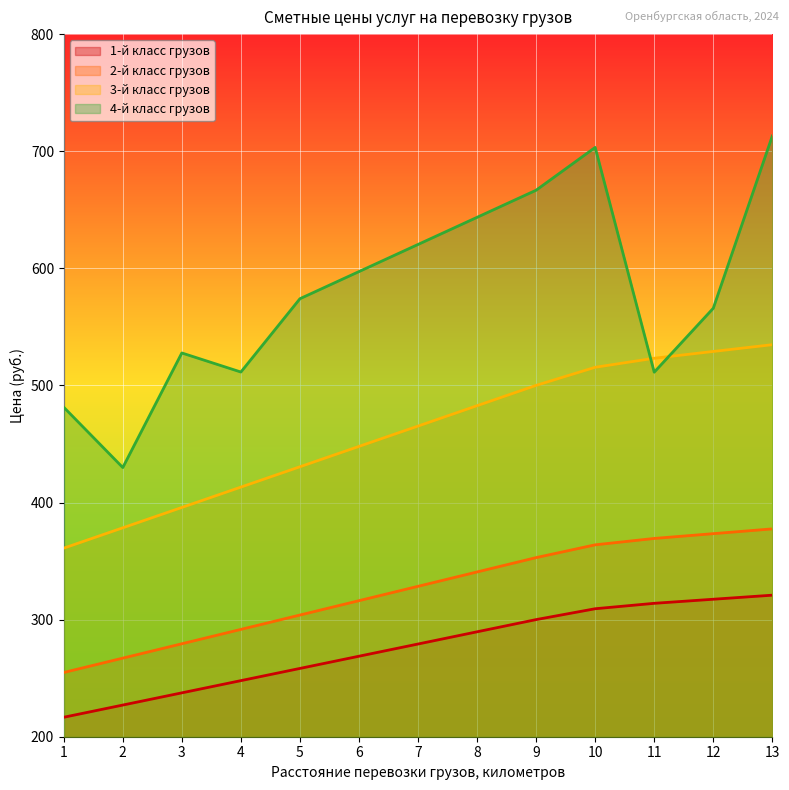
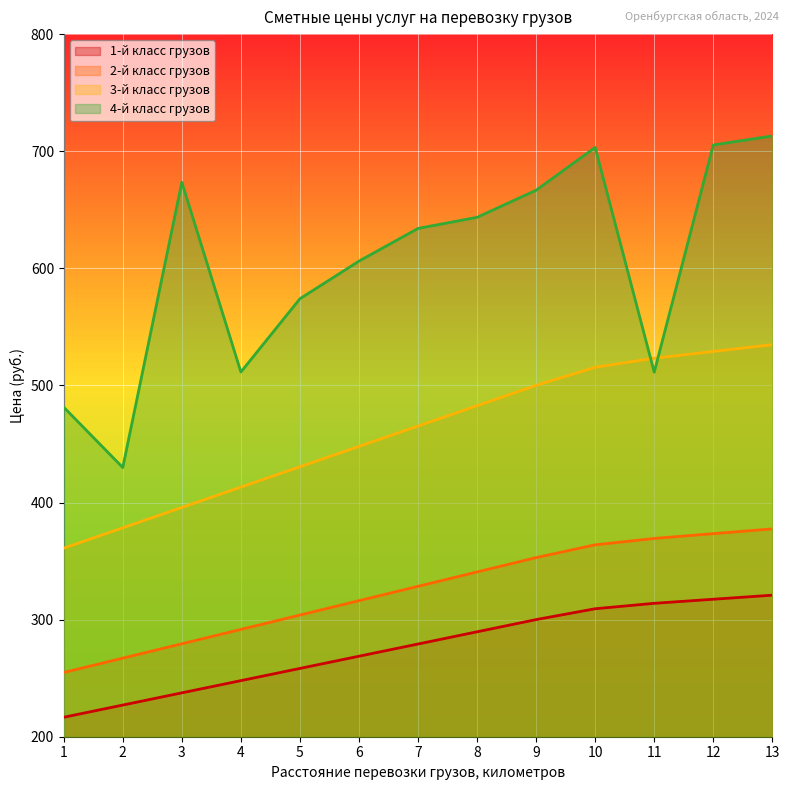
4-й класс грузов, 3: 528 -> 674
4-й класс грузов, 6: 597 -> 606
4-й класс грузов, 7: 620 -> 634
4-й класс грузов, 12: 566 -> 705
